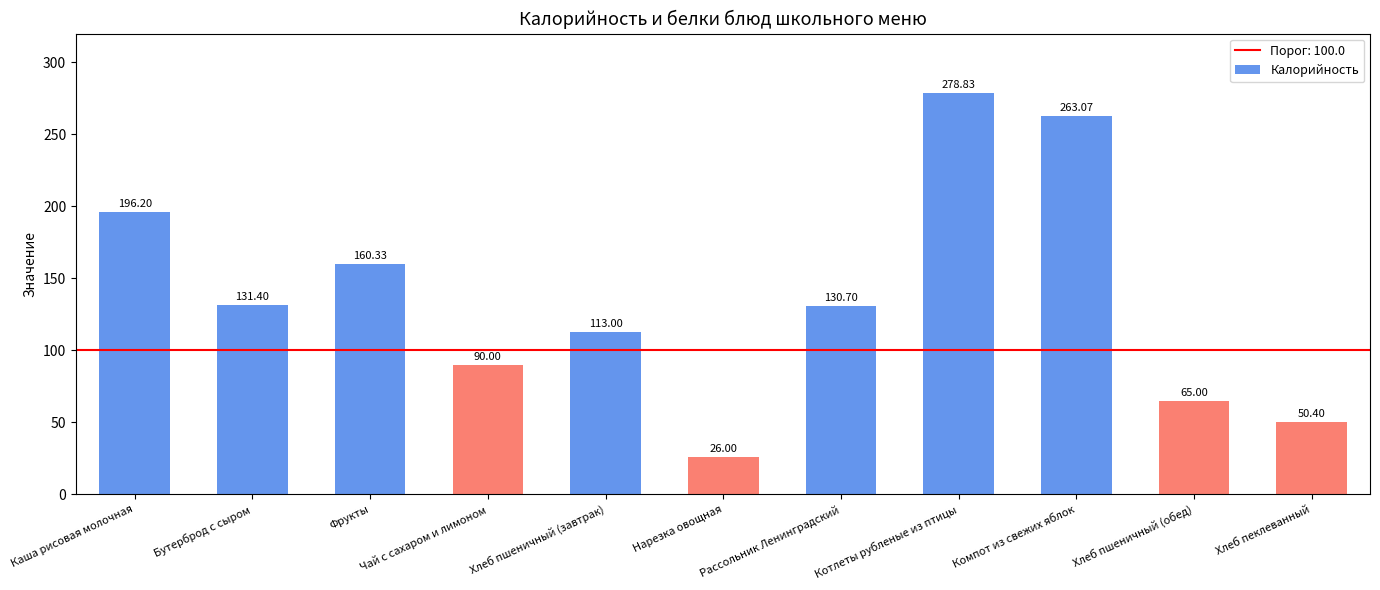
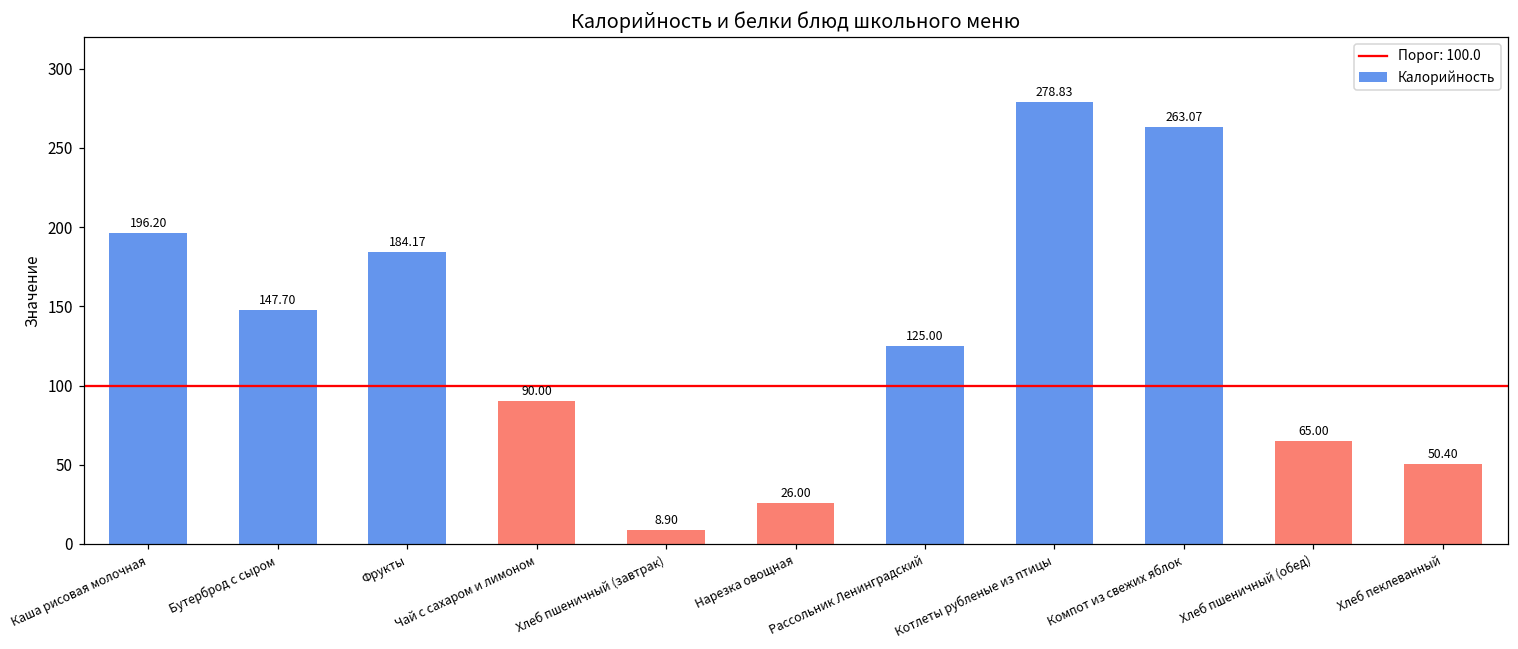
Бутерброд с сыром: 131.40 -> 147.70
Фрукты: 160.33 -> 184.17
Хлеб пшеничный (завтрак): 113.00 -> 8.90
Рассольник Ленинградский: 130.70 -> 125.00
